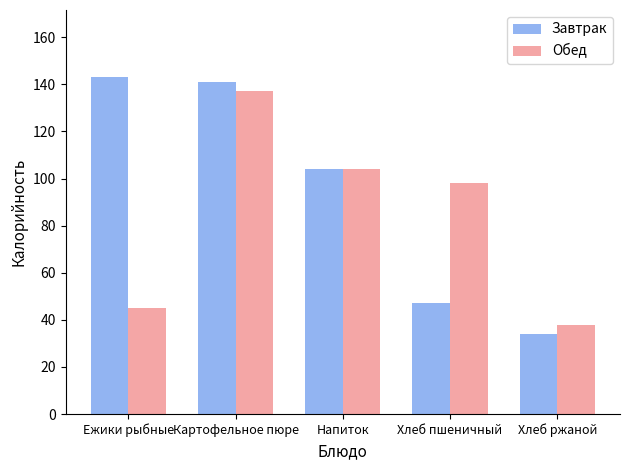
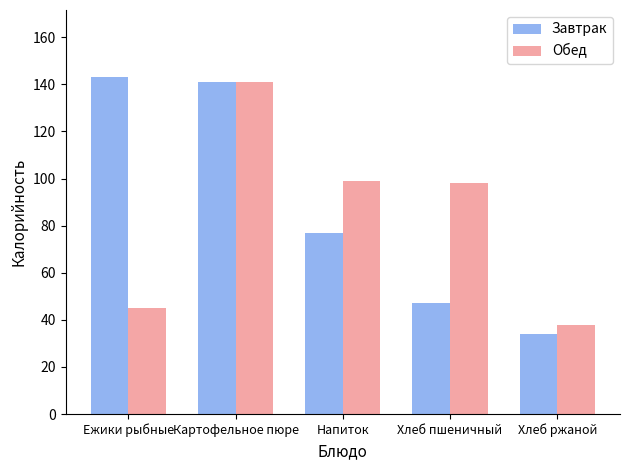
Обед, Картофельное пюре: 137 -> 141
Завтрак, Напиток: 104 -> 77
Обед, Напиток: 104 -> 99
